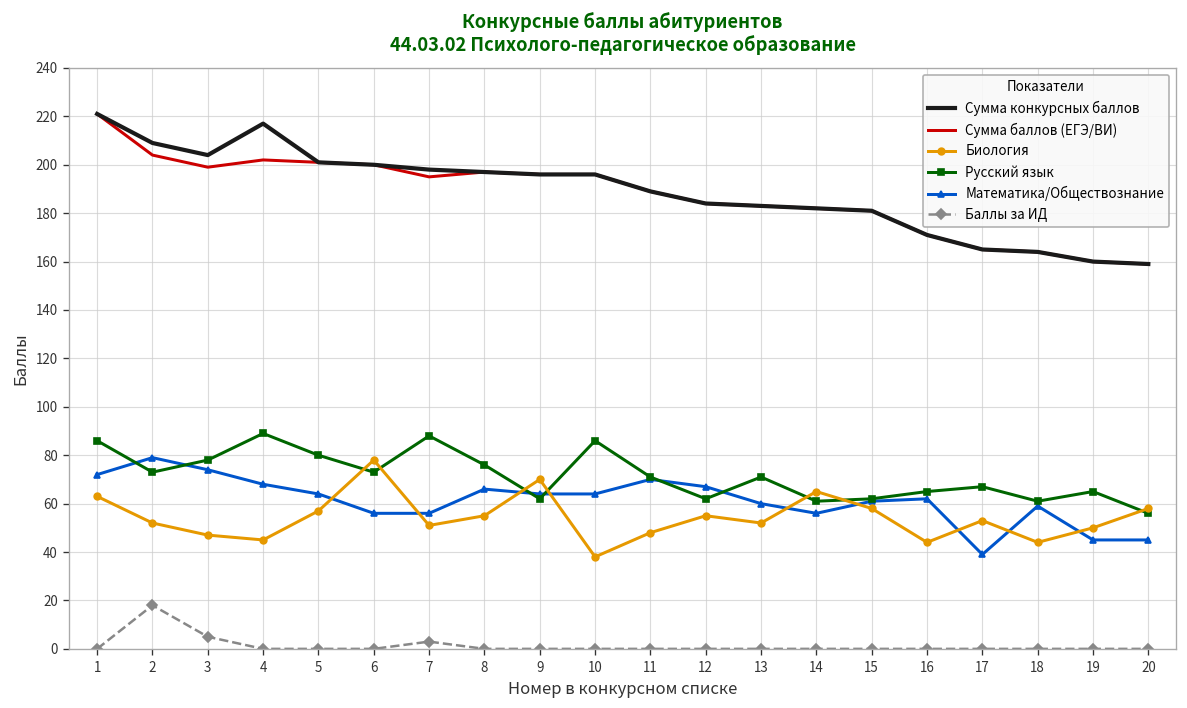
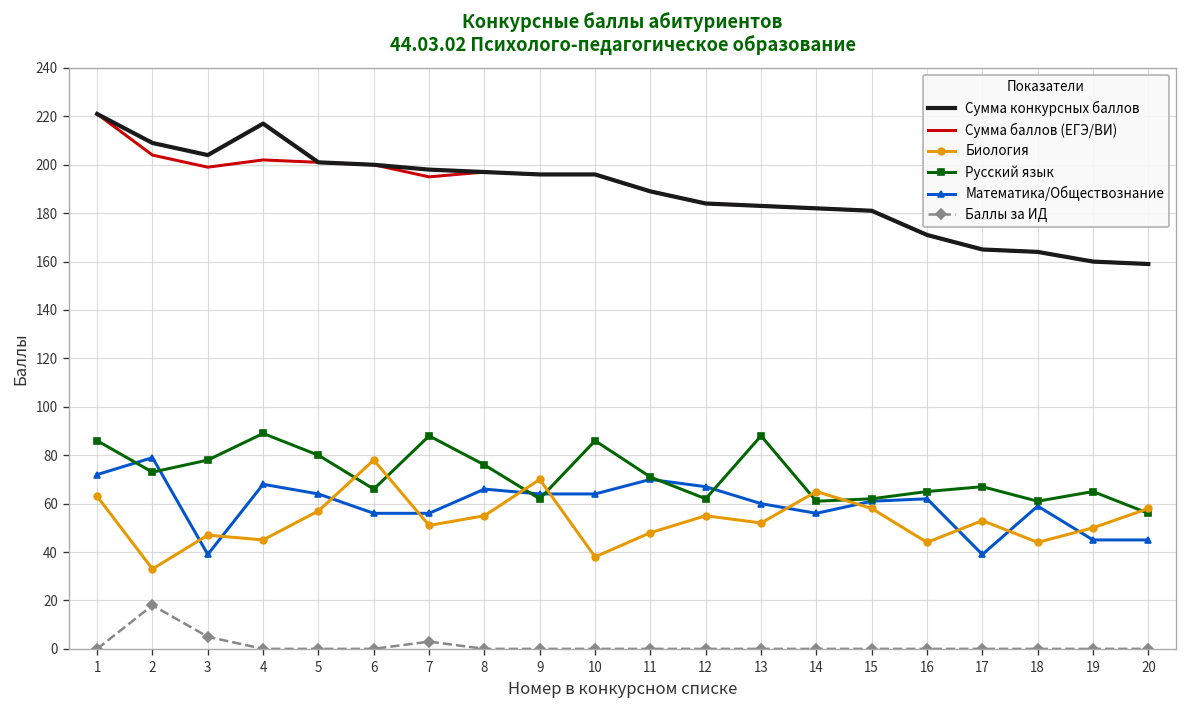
Биология, 2: 52 -> 33
Математика/Обществознание, 3: 74 -> 39
Русский язык, 6: 73 -> 66
Русский язык, 13: 71 -> 88
